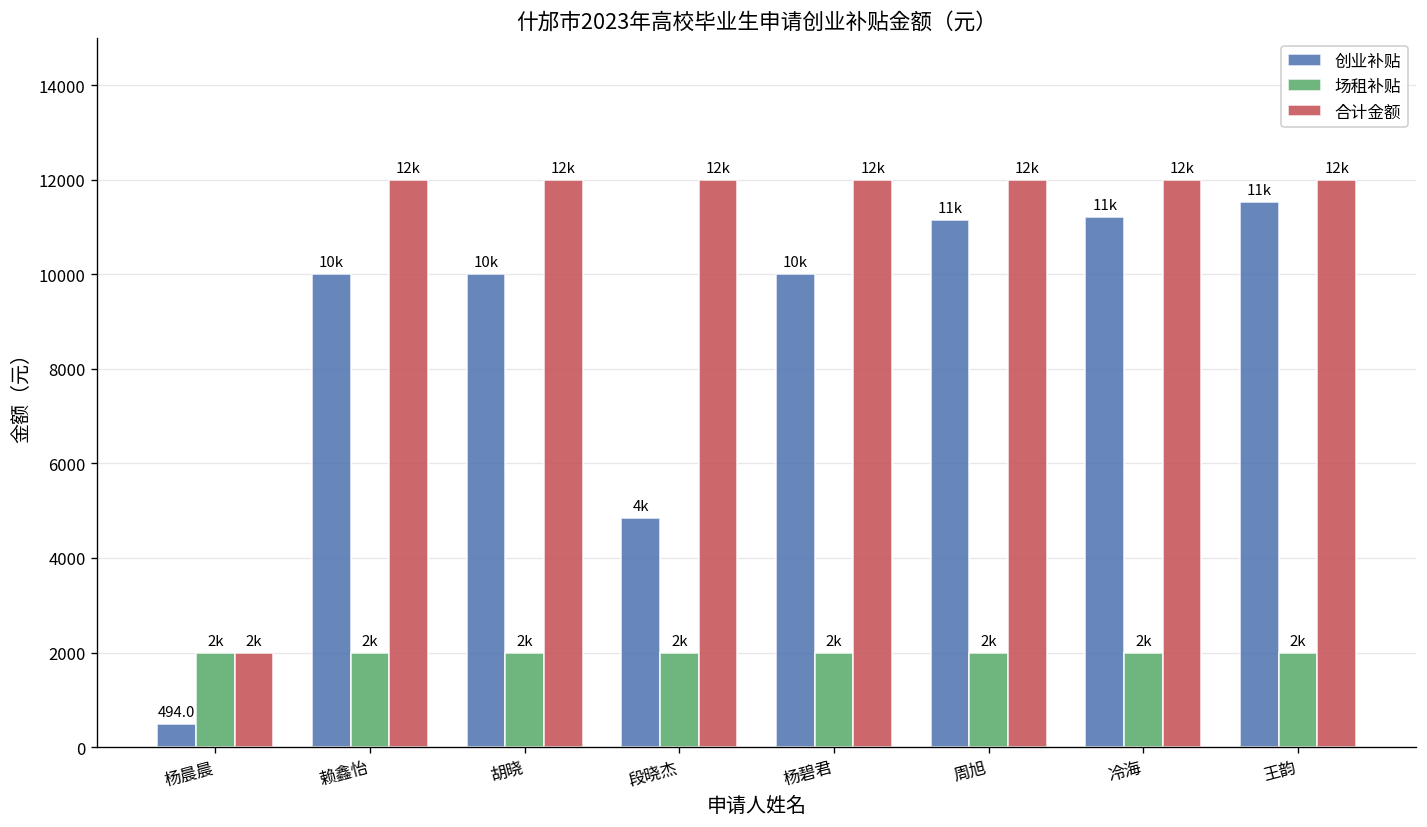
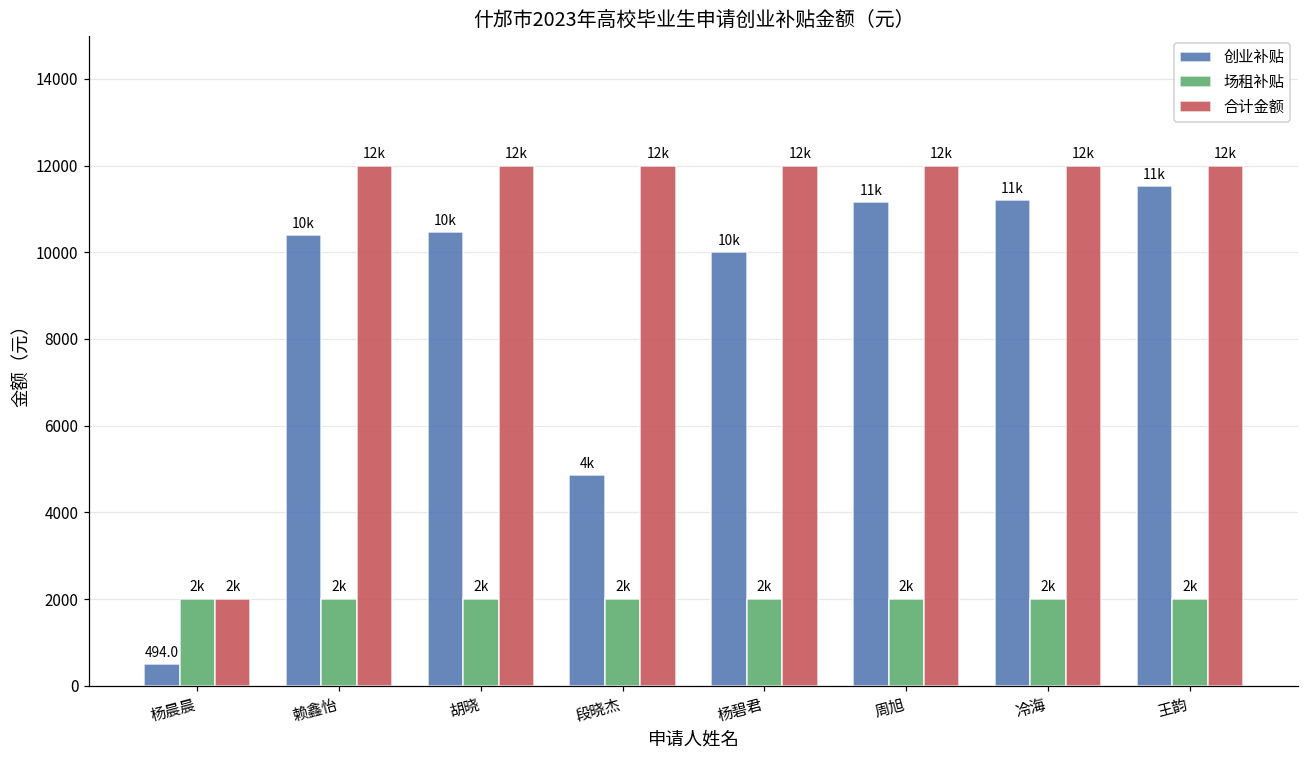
创业补贴, 赖鑫怡: 10000 -> 10400
创业补贴, 胡晓: 10000 -> 10500
